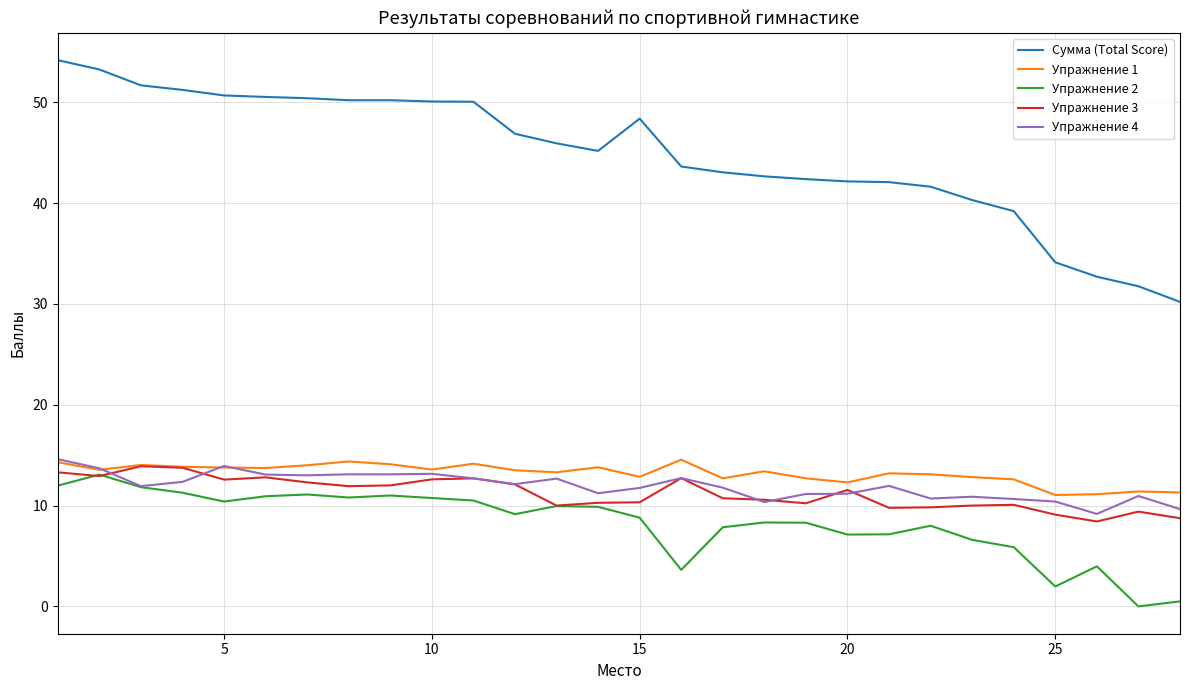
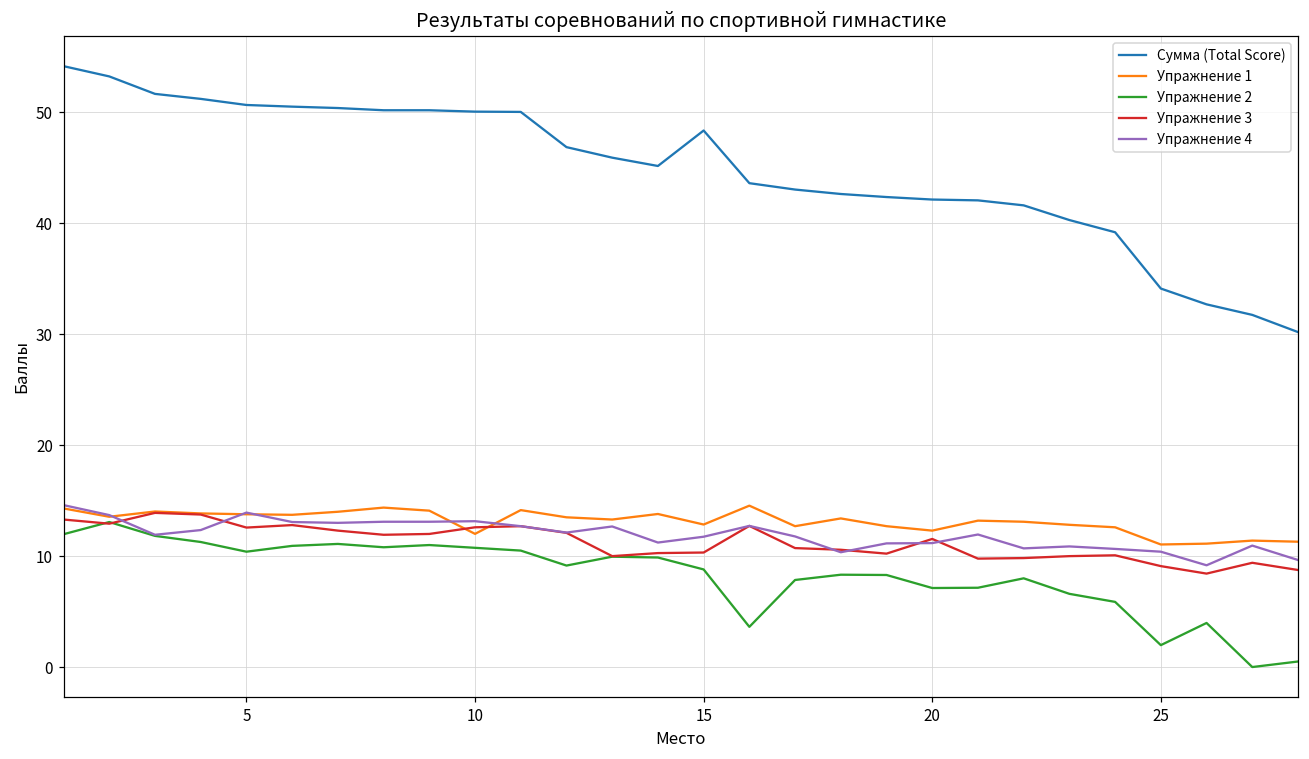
Упражнение 1, 10: 13.6 -> 12.0
